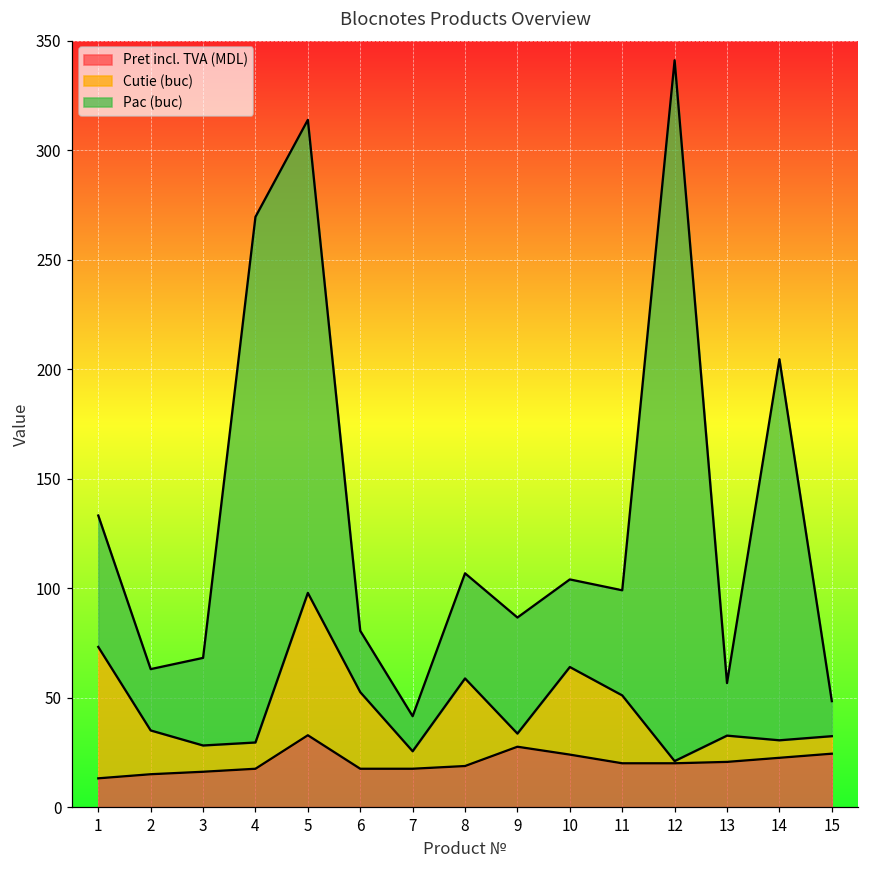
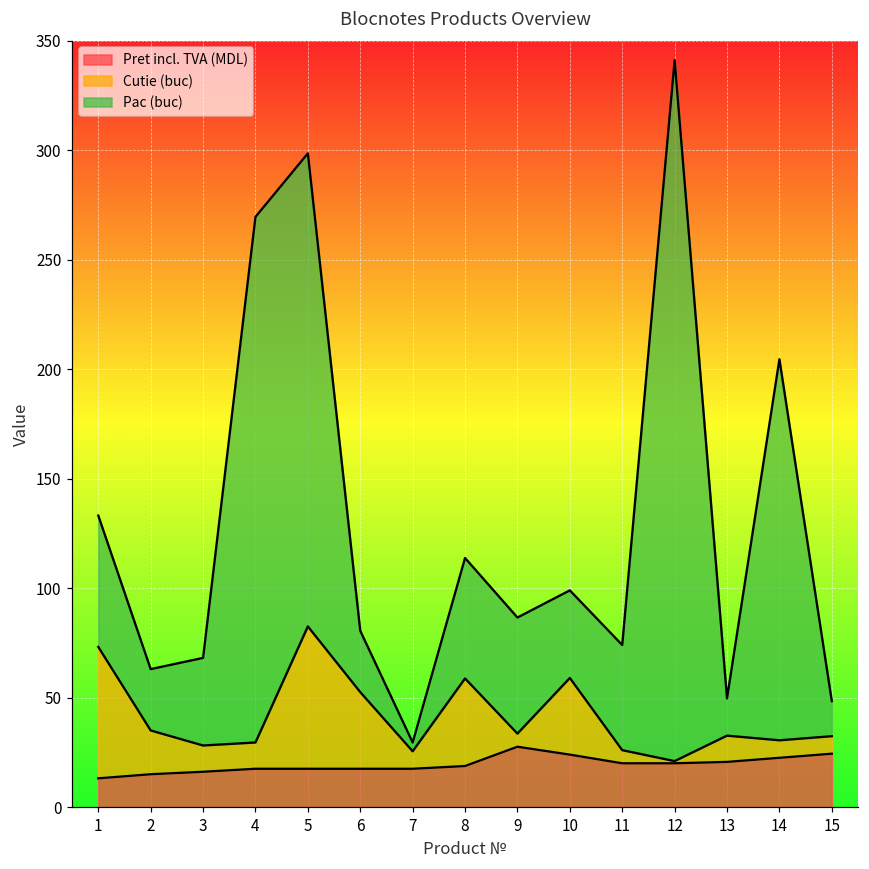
Pret incl. TVA (MDL), 5: 33 -> 18
Pac (buc), 7: 16 -> 4
Pac (buc), 8: 48 -> 55
Cutie (buc), 10: 40 -> 35
Cutie (buc), 11: 31 -> 6
Pac (buc), 13: 24 -> 17
